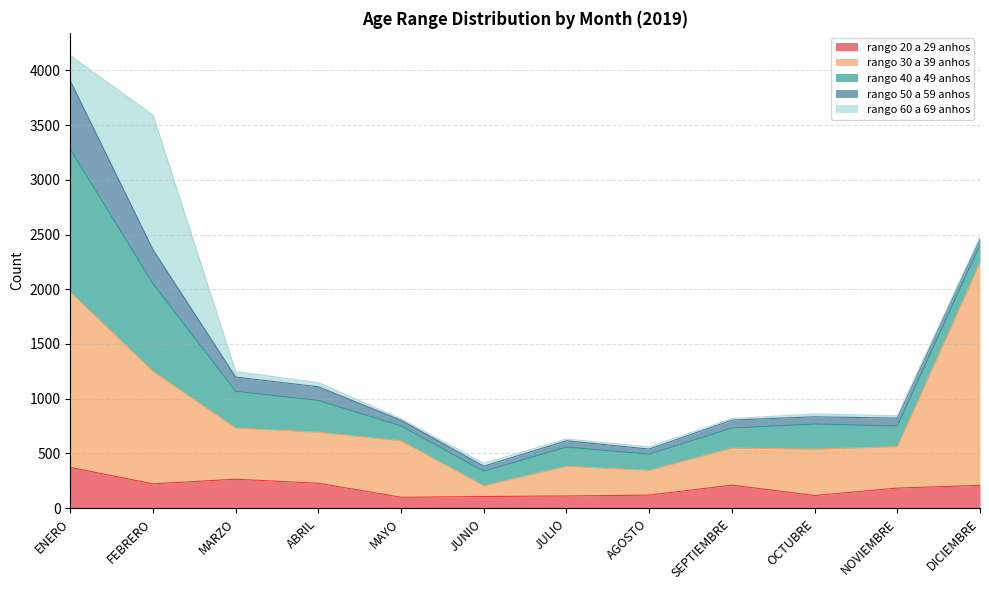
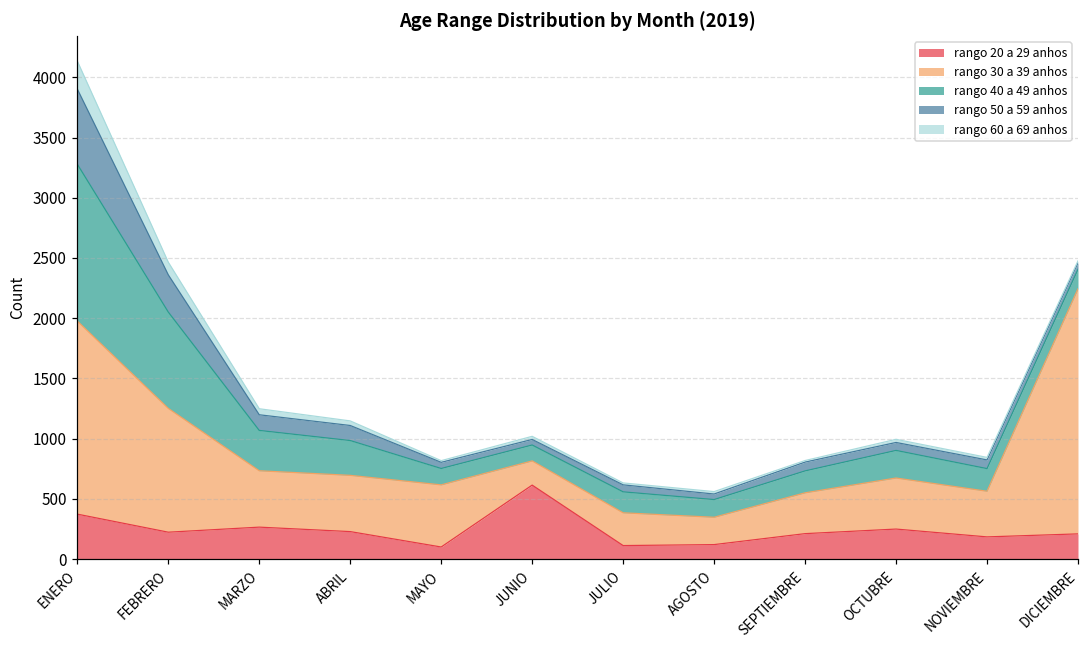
rango 60 a 69 anhos, FEBRERO: 1230 -> 110
rango 20 a 29 anhos, JUNIO: 110 -> 610
rango 30 a 39 anhos, JUNIO: 100 -> 200
rango 20 a 29 anhos, OCTUBRE: 120 -> 250
